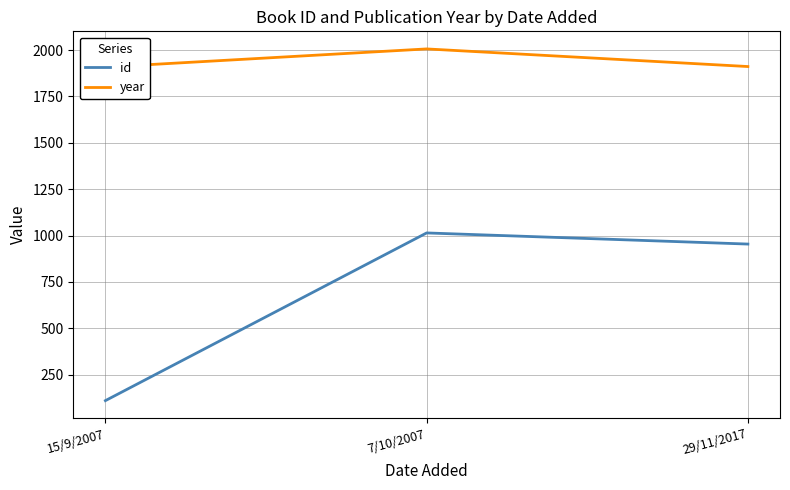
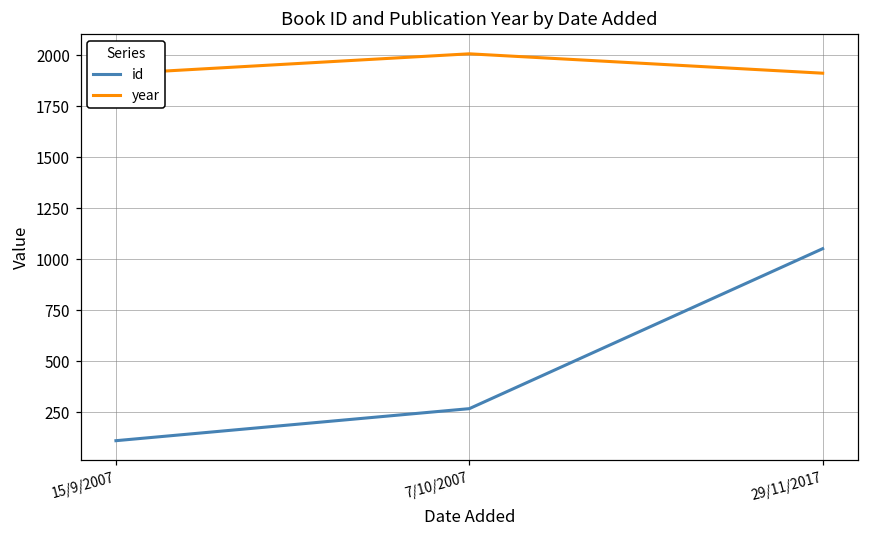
id, 7/10/2007: 1010 -> 270
id, 29/11/2017: 950 -> 1050
